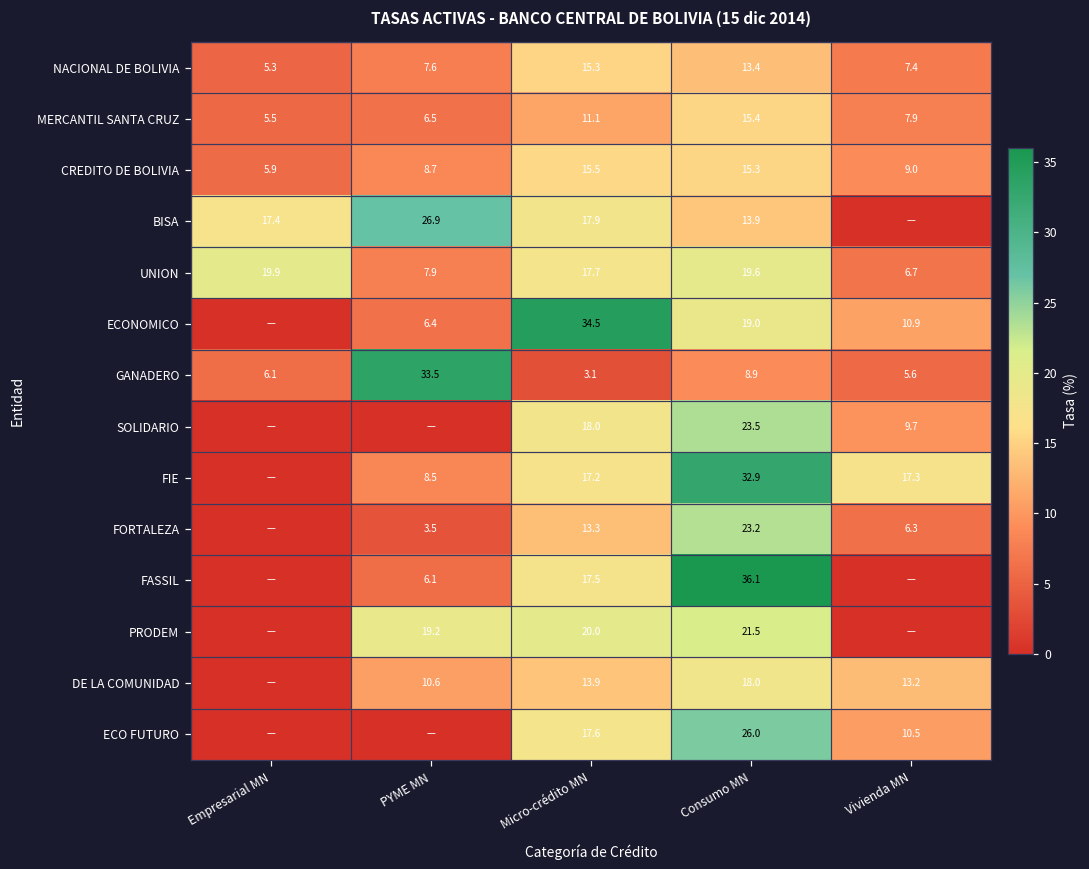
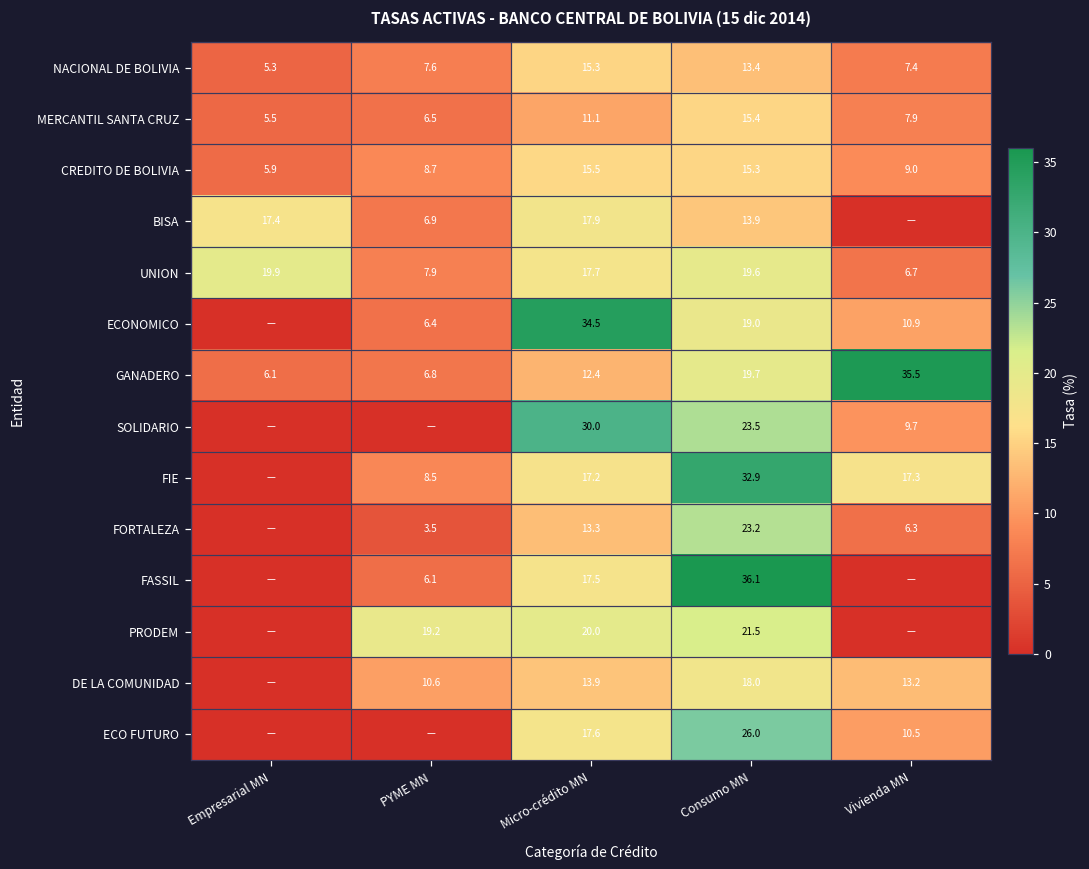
BISA, PYME MN: 26.9 -> 6.9
GANADERO, PYME MN: 33.5 -> 6.8
GANADERO, Micro-crédito MN: 3.1 -> 12.4
GANADERO, Consumo MN: 8.9 -> 19.7
GANADERO, Vivienda MN: 5.6 -> 35.5
SOLIDARIO, Micro-crédito MN: 18.0 -> 30.0
